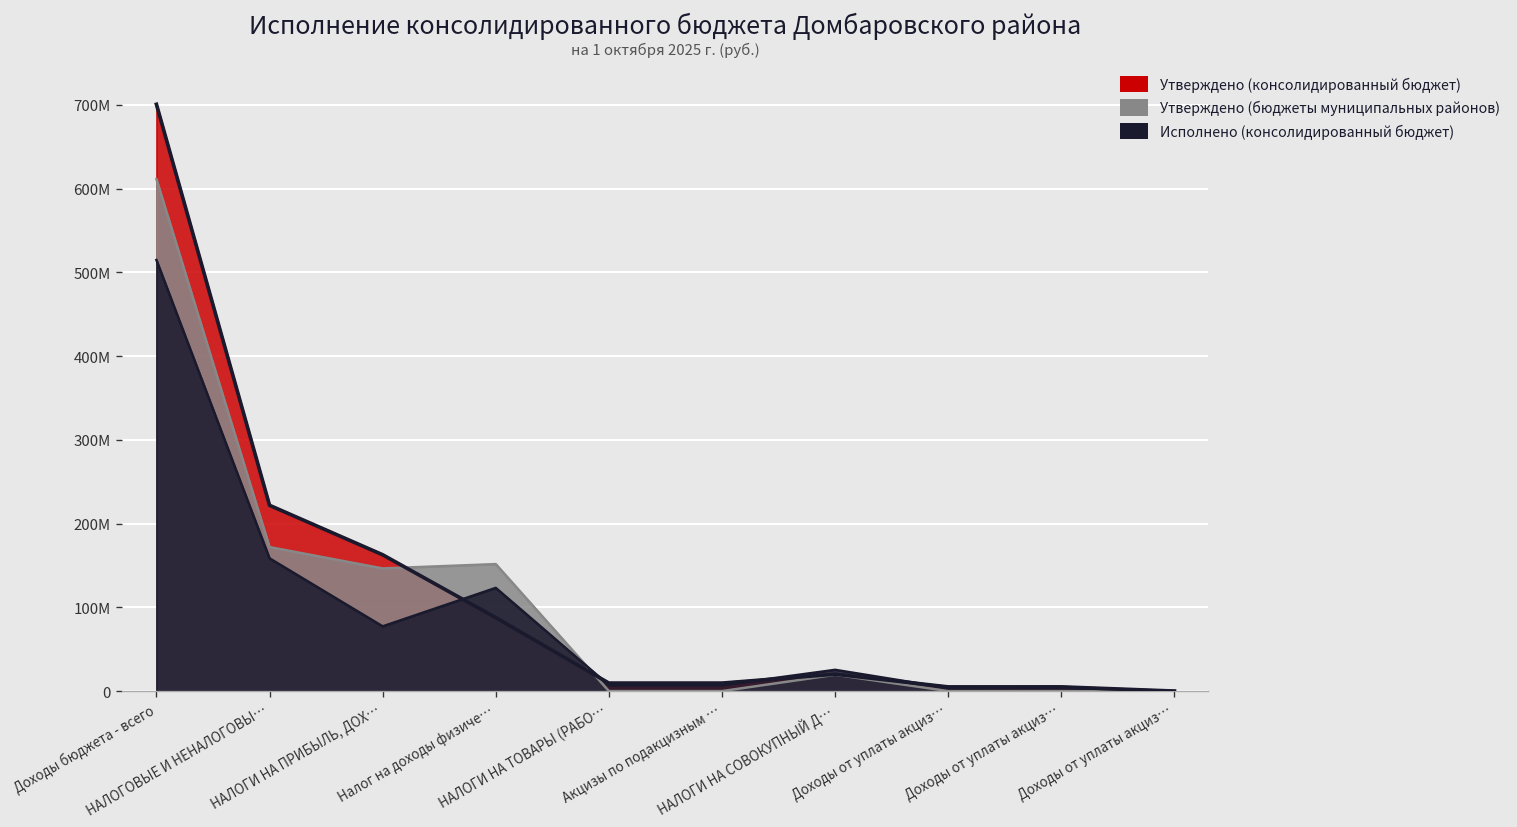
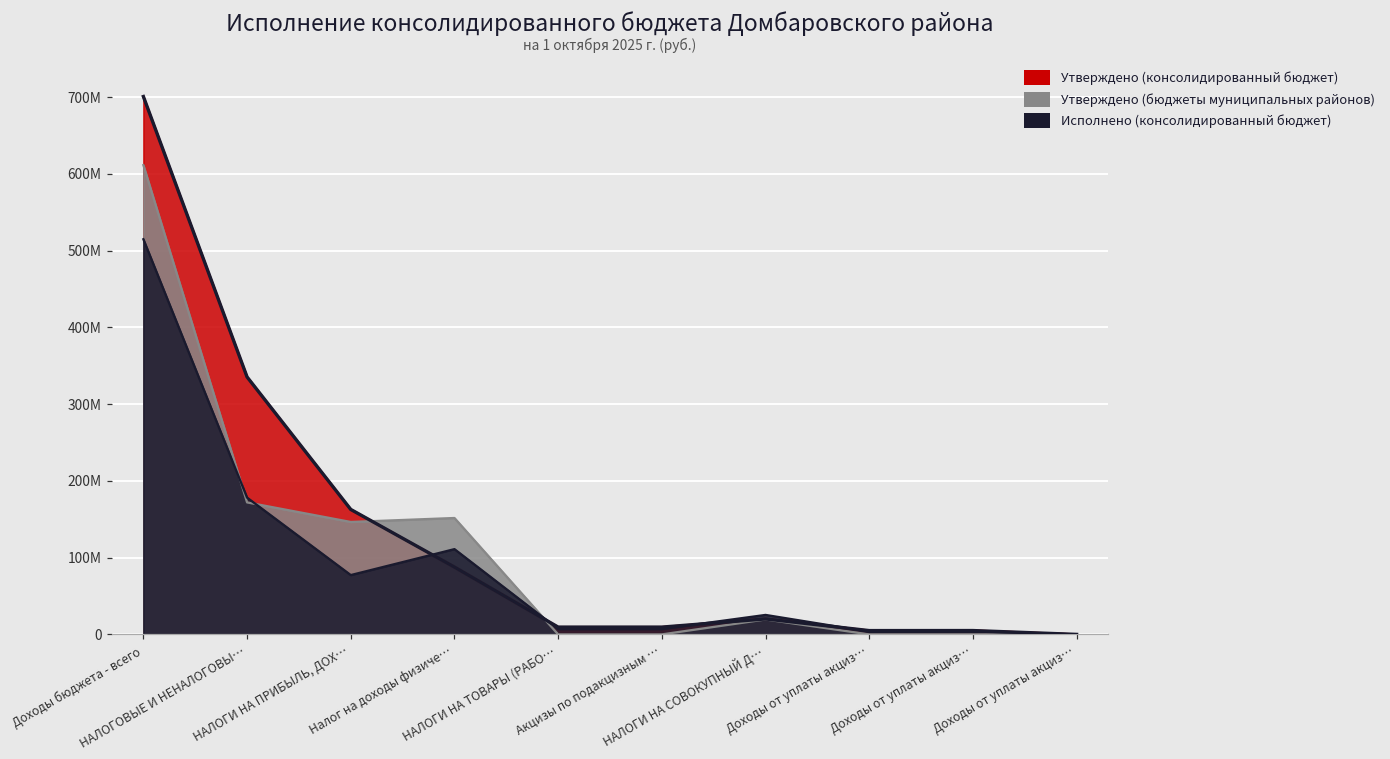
Утверждено (консолидированный бюджет), НАЛОГОВЫЕ И НЕНАЛОГОВЫ…: 220000000 -> 340000000
Исполнено (консолидированный бюджет), НАЛОГОВЫЕ И НЕНАЛОГОВЫ…: 160000000 -> 180000000
Исполнено (консолидированный бюджет), Налог на доходы физиче…: 120000000 -> 110000000
